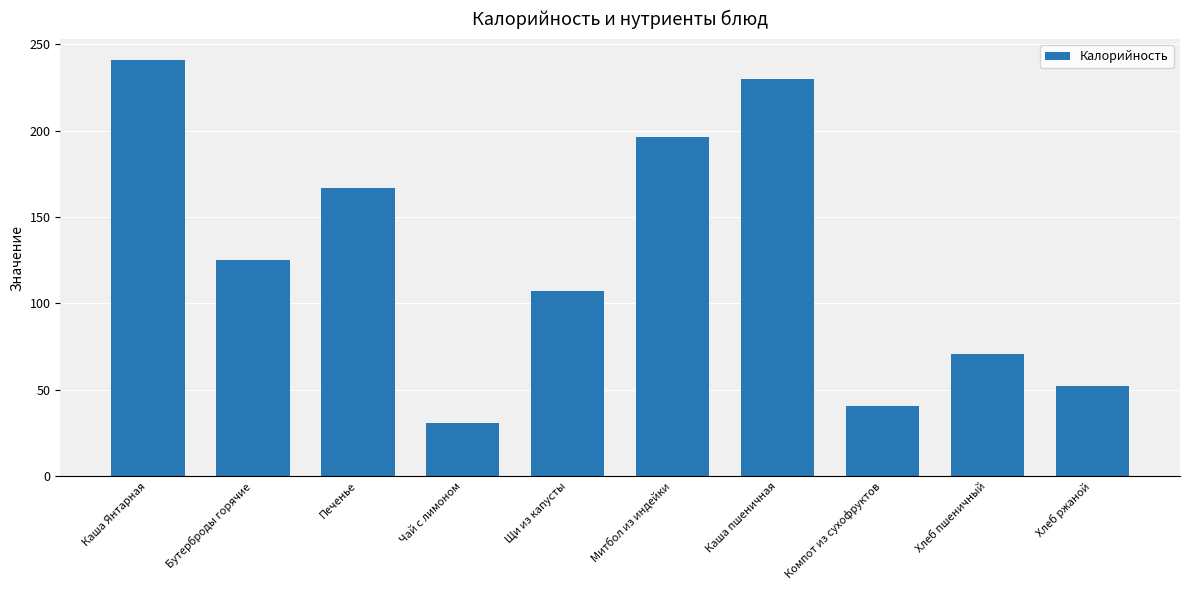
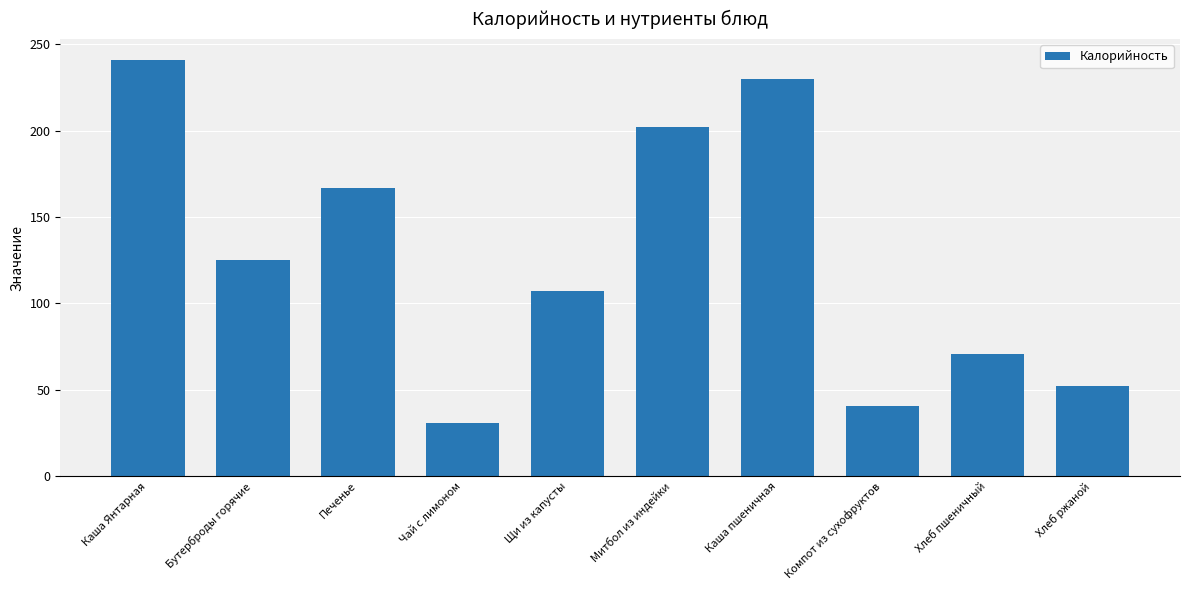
Митбол из индейки: 196 -> 202
